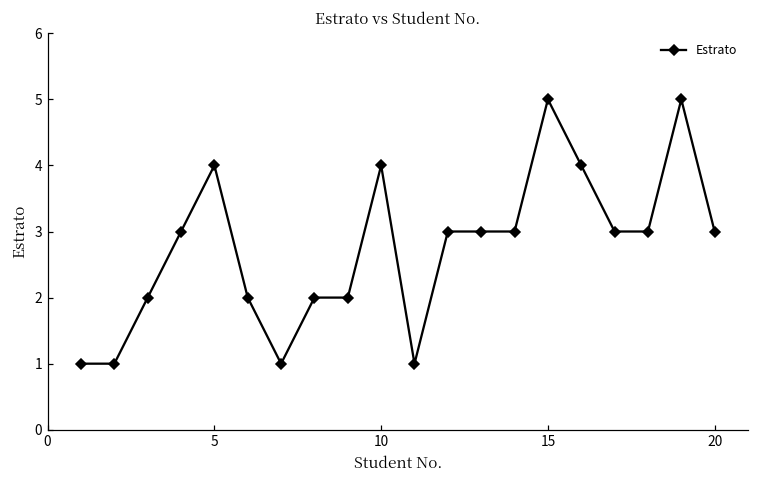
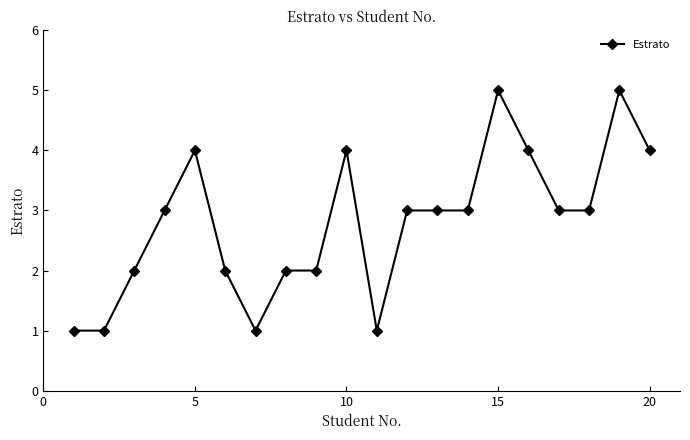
20: 3 -> 4
